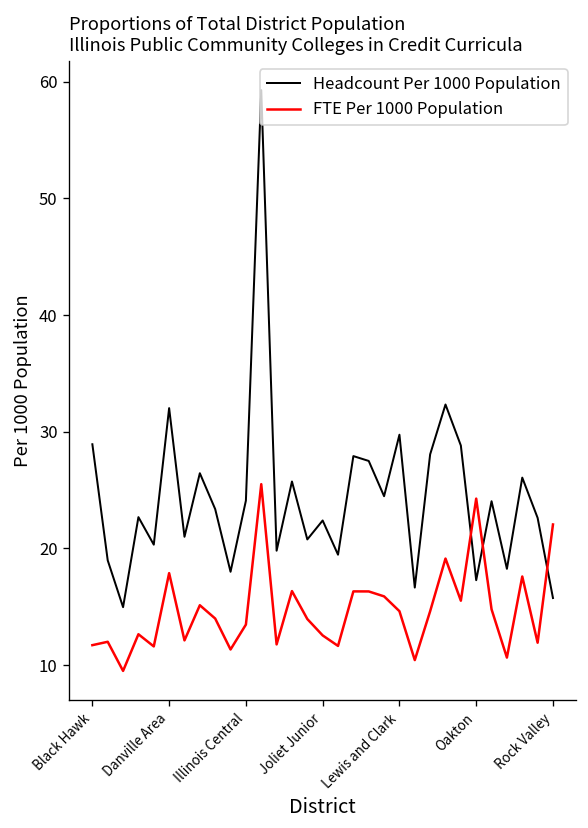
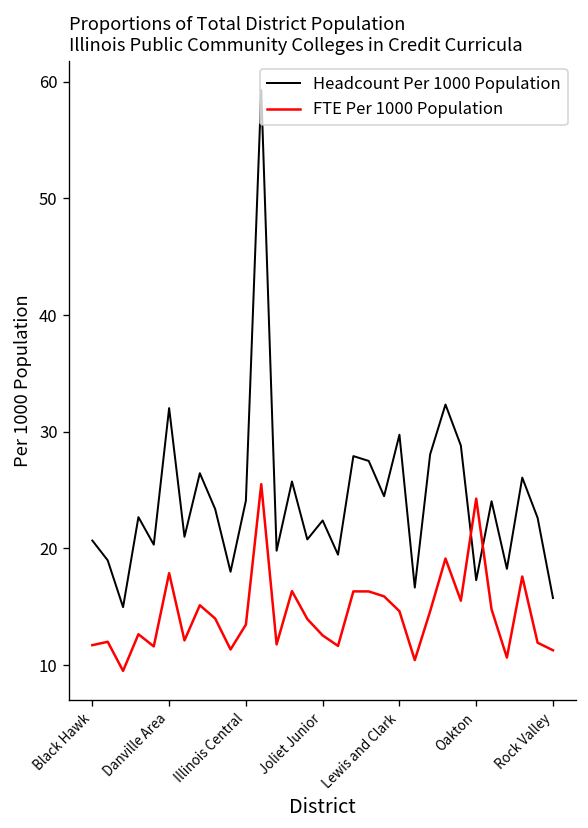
Headcount Per 1000 Population, Black Hawk: 29 -> 21
FTE Per 1000 Population, Rock Valley: 22 -> 11
